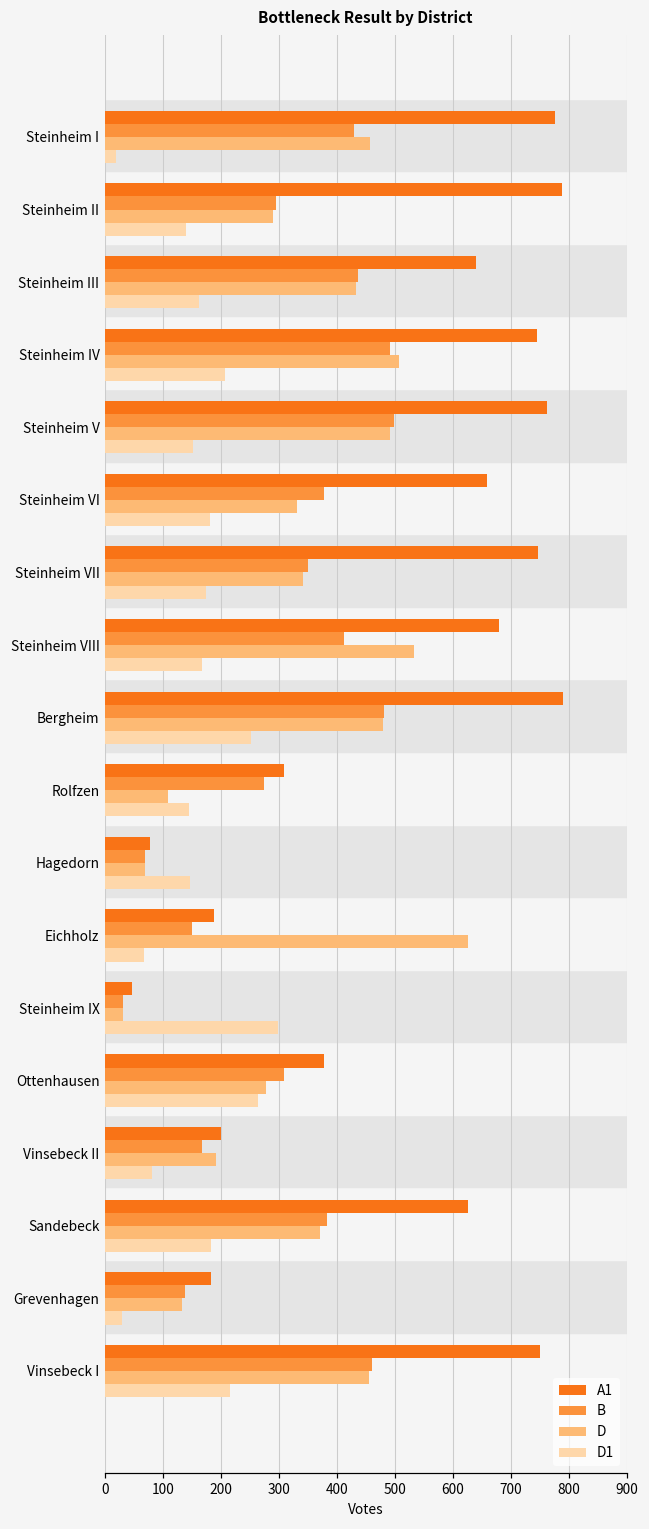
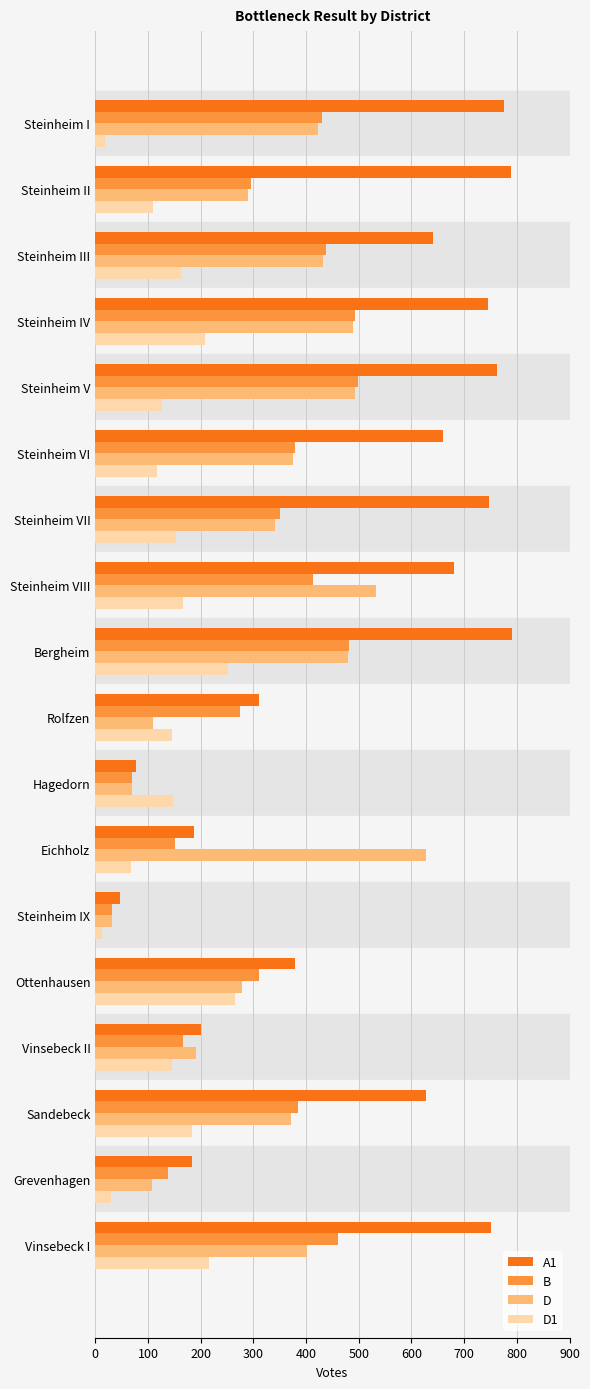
D, Steinheim I: 460 -> 420
D1, Steinheim II: 140 -> 110
D, Steinheim IV: 510 -> 490
D1, Steinheim V: 150 -> 130
D, Steinheim VI: 330 -> 380
D1, Steinheim VI: 180 -> 120
D1, Steinheim VII: 170 -> 150
D1, Steinheim IX: 300 -> 10
D1, Vinsebeck II: 80 -> 150
D, Grevenhagen: 130 -> 110
D, Vinsebeck I: 460 -> 400
